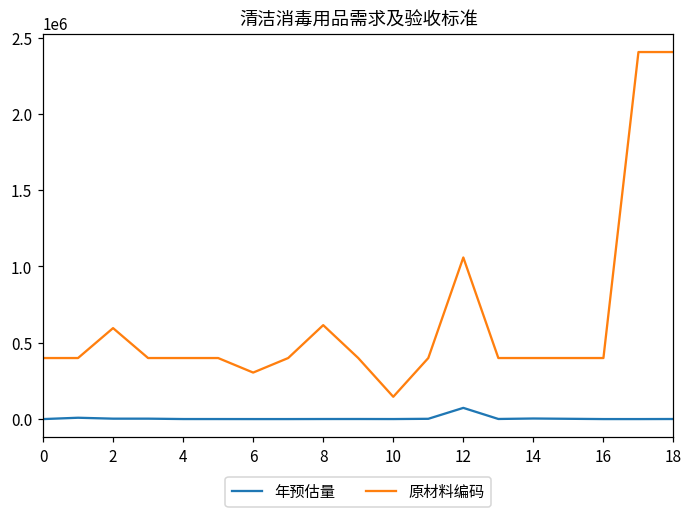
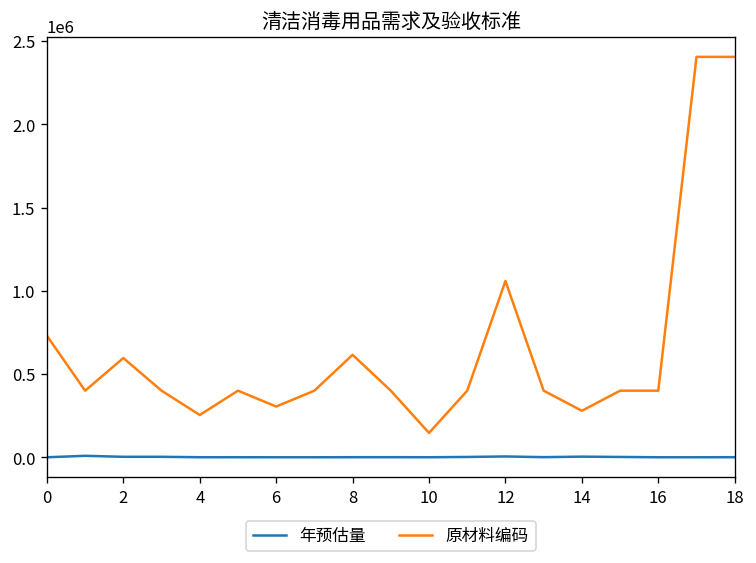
原材料编码, 0: 400000 -> 730000
原材料编码, 4: 400000 -> 250000
年预估量, 12: 70000 -> 0
原材料编码, 14: 400000 -> 280000
